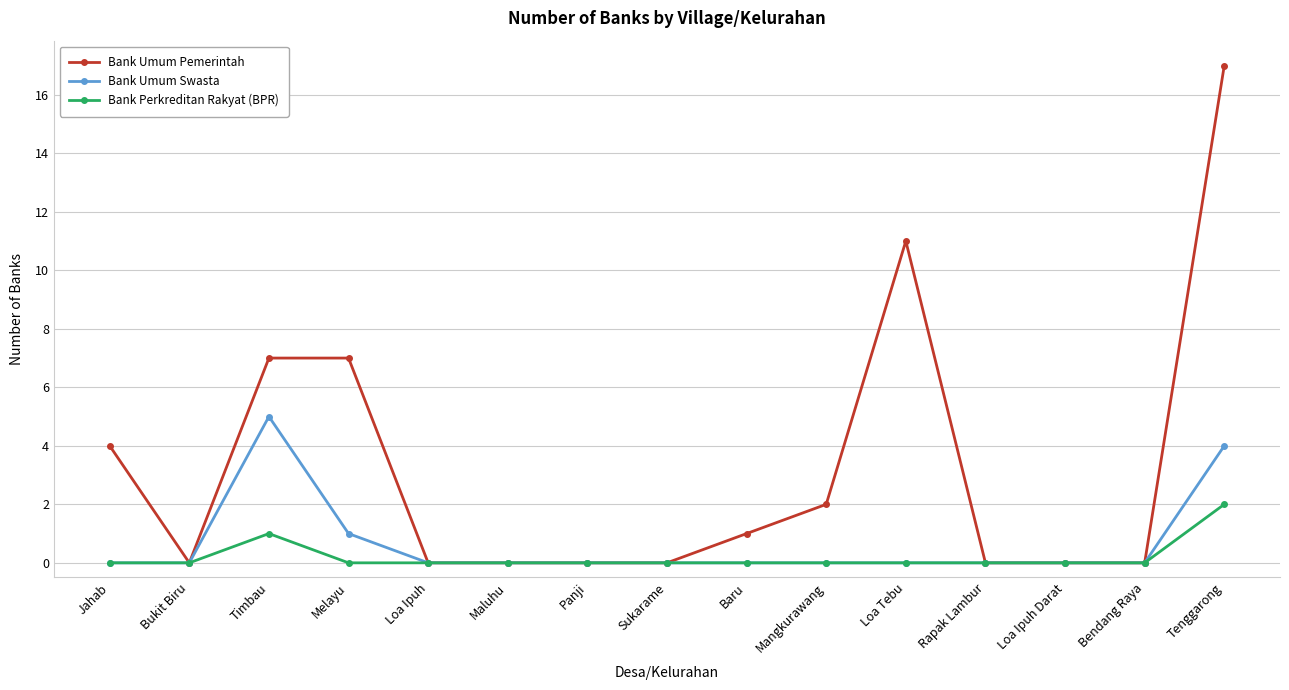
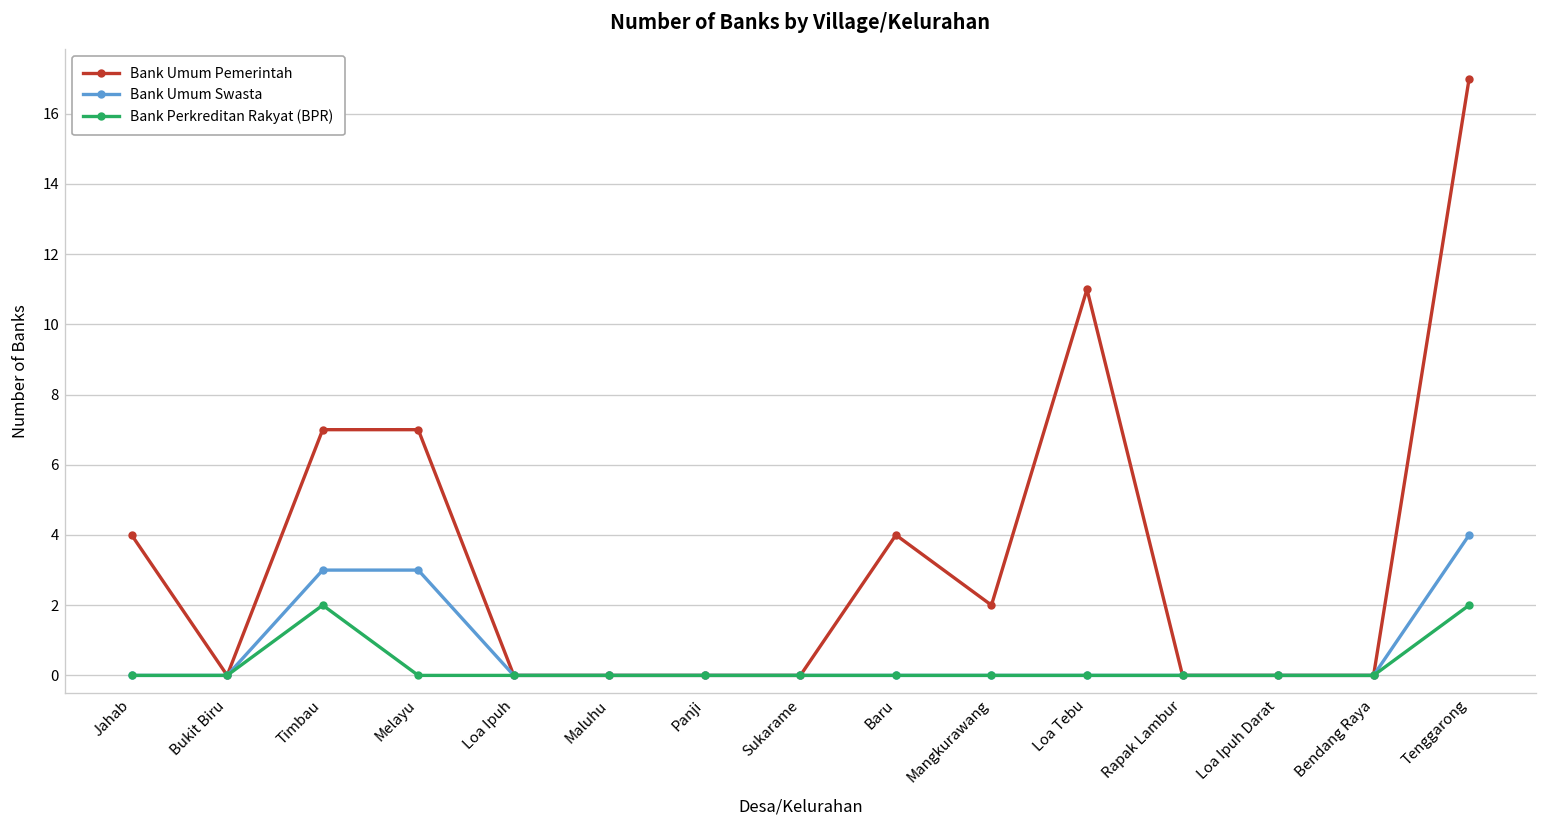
Bank Umum Swasta, Timbau: 5 -> 3
Bank Perkreditan Rakyat (BPR), Timbau: 1 -> 2
Bank Umum Swasta, Melayu: 1 -> 3
Bank Umum Pemerintah, Baru: 1 -> 4
